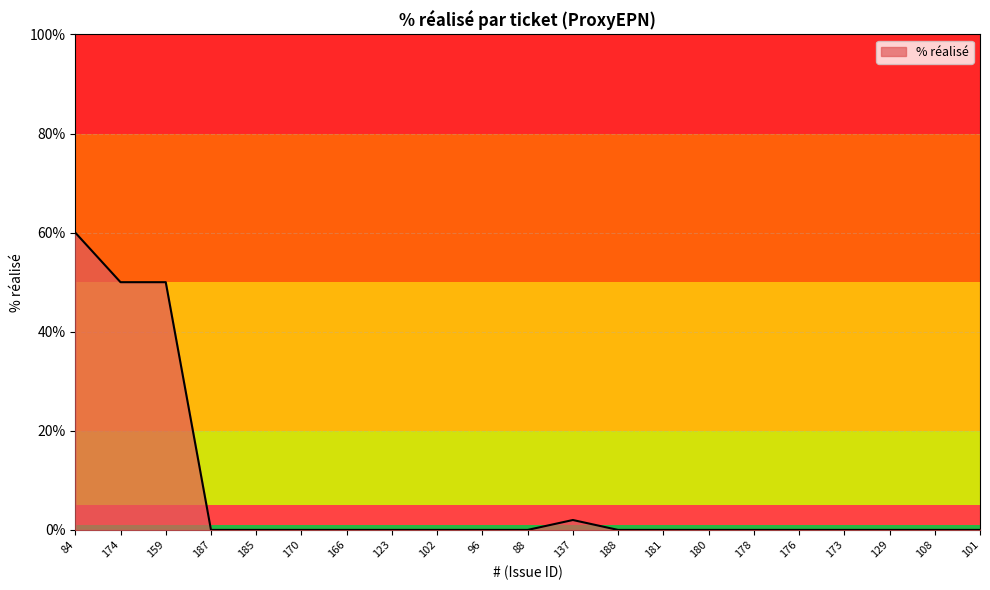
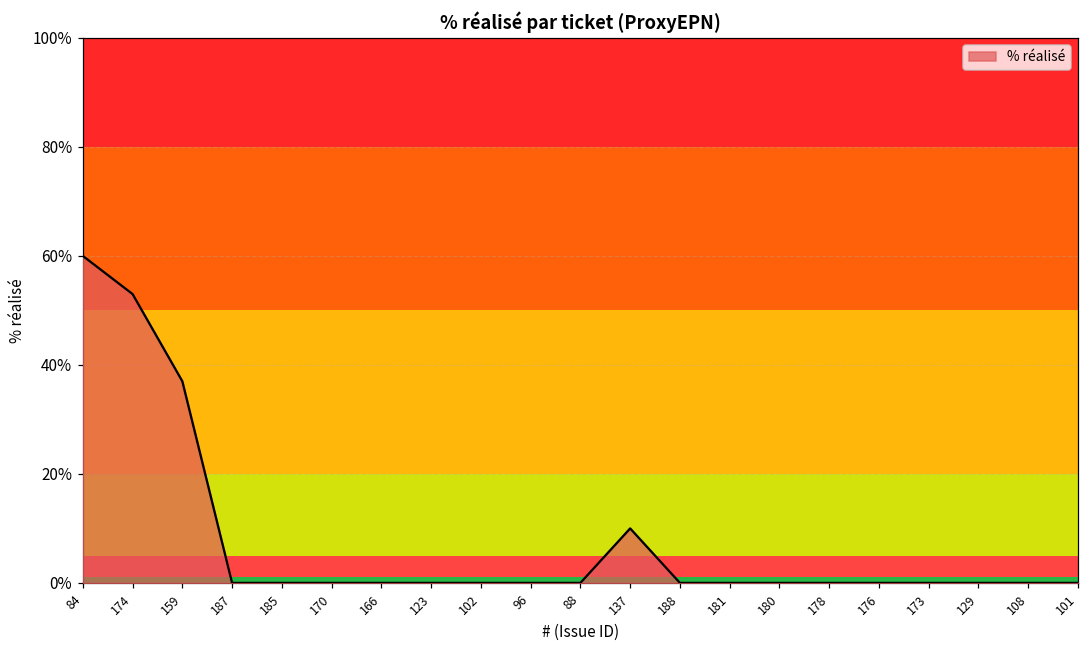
174: 50% -> 53%
159: 50% -> 37%
137: 2% -> 10%
